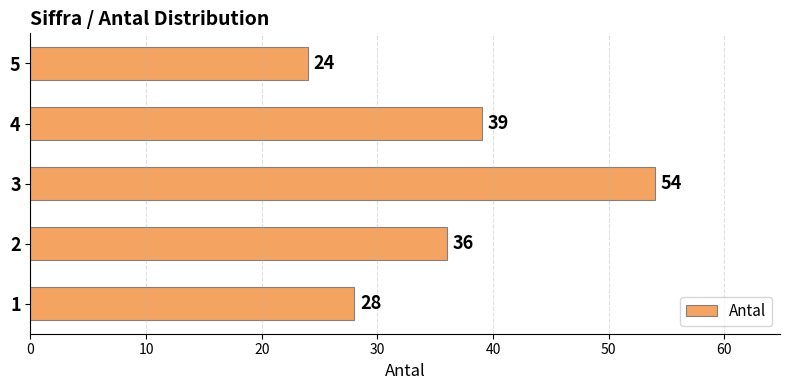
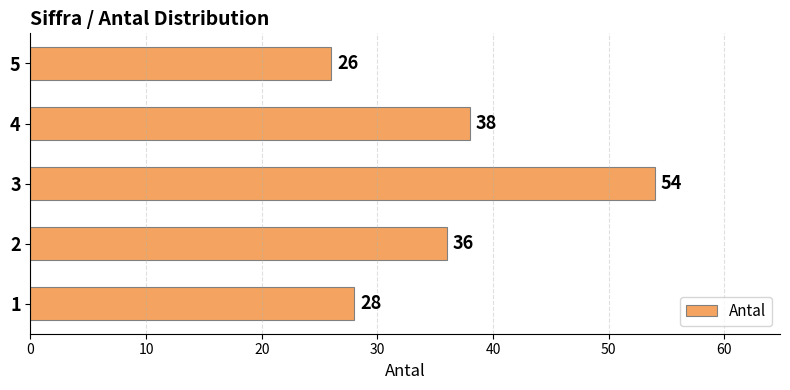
5: 24 -> 26
4: 39 -> 38
